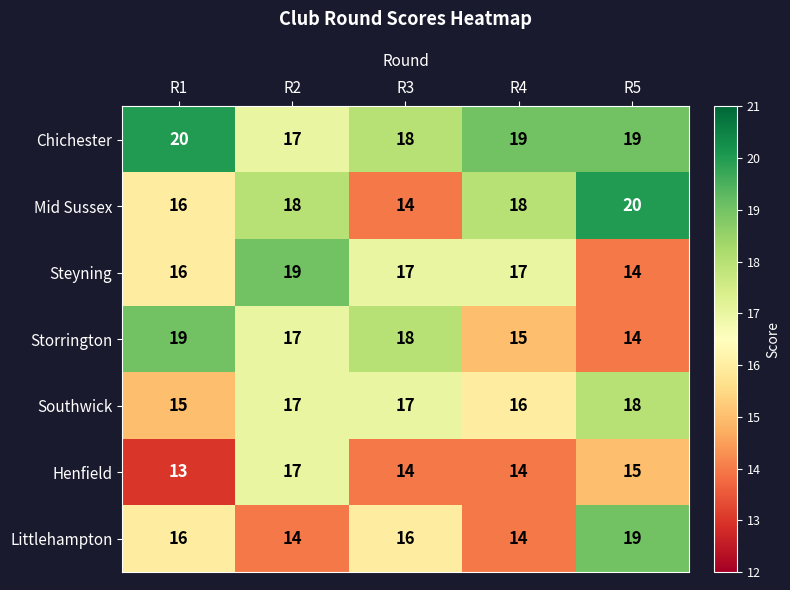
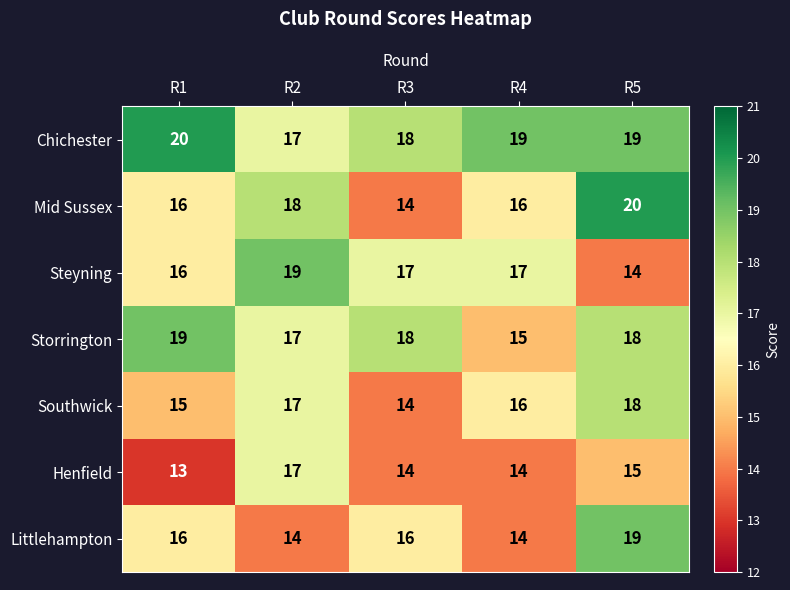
Mid Sussex, R4: 18 -> 16
Storrington, R5: 14 -> 18
Southwick, R3: 17 -> 14
